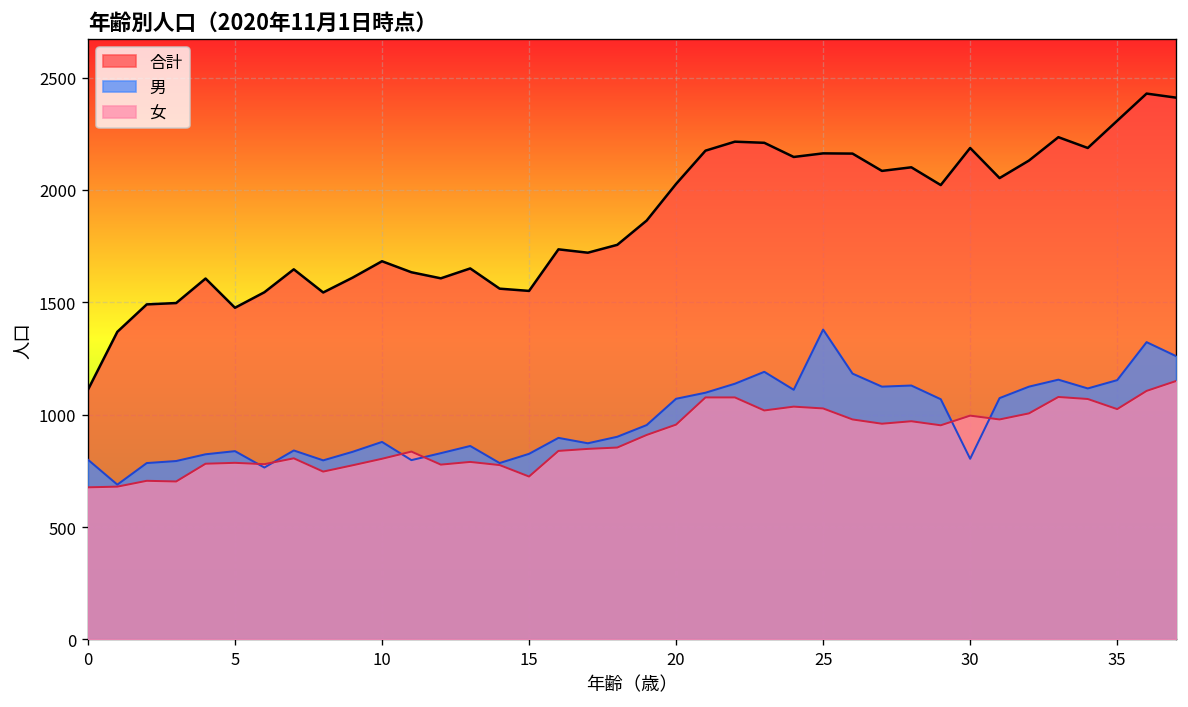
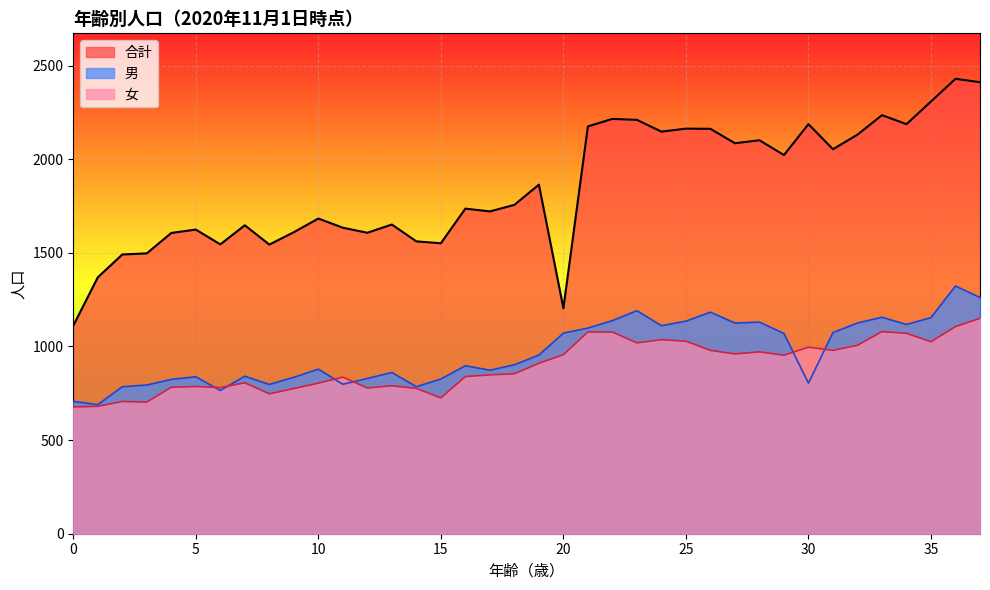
男, 0: 800 -> 710
合計, 5: 1480 -> 1620
合計, 20: 2030 -> 1200
男, 25: 1380 -> 1140
